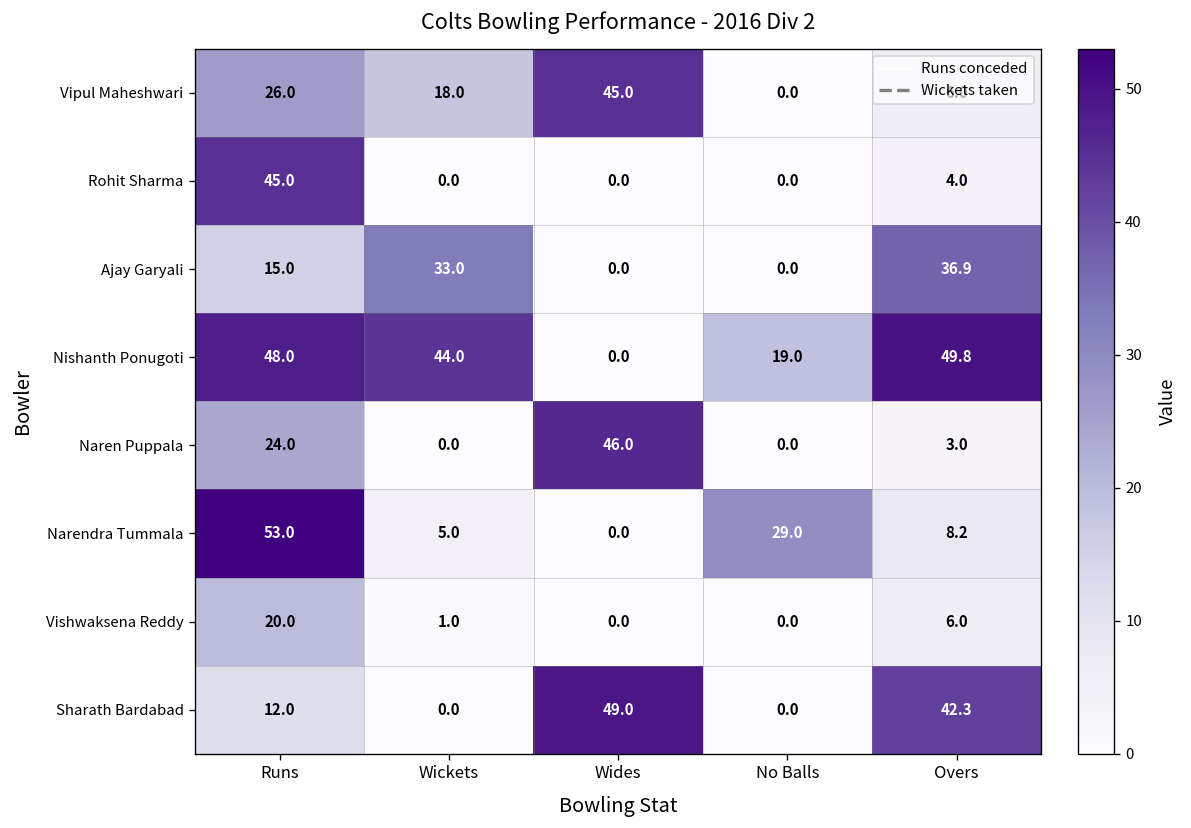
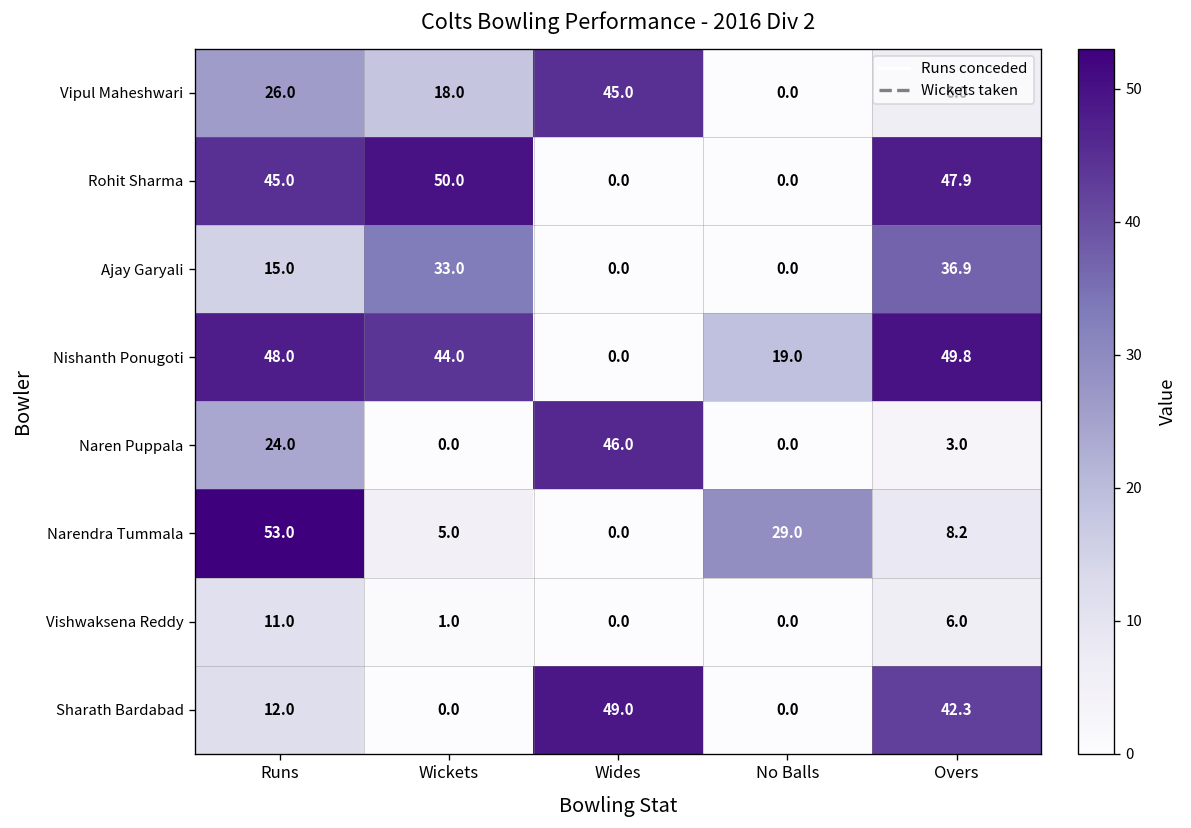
Rohit Sharma, Wickets: 0.0 -> 50.0
Rohit Sharma, Overs: 4.0 -> 47.9
Vishwaksena Reddy, Runs: 20.0 -> 11.0
